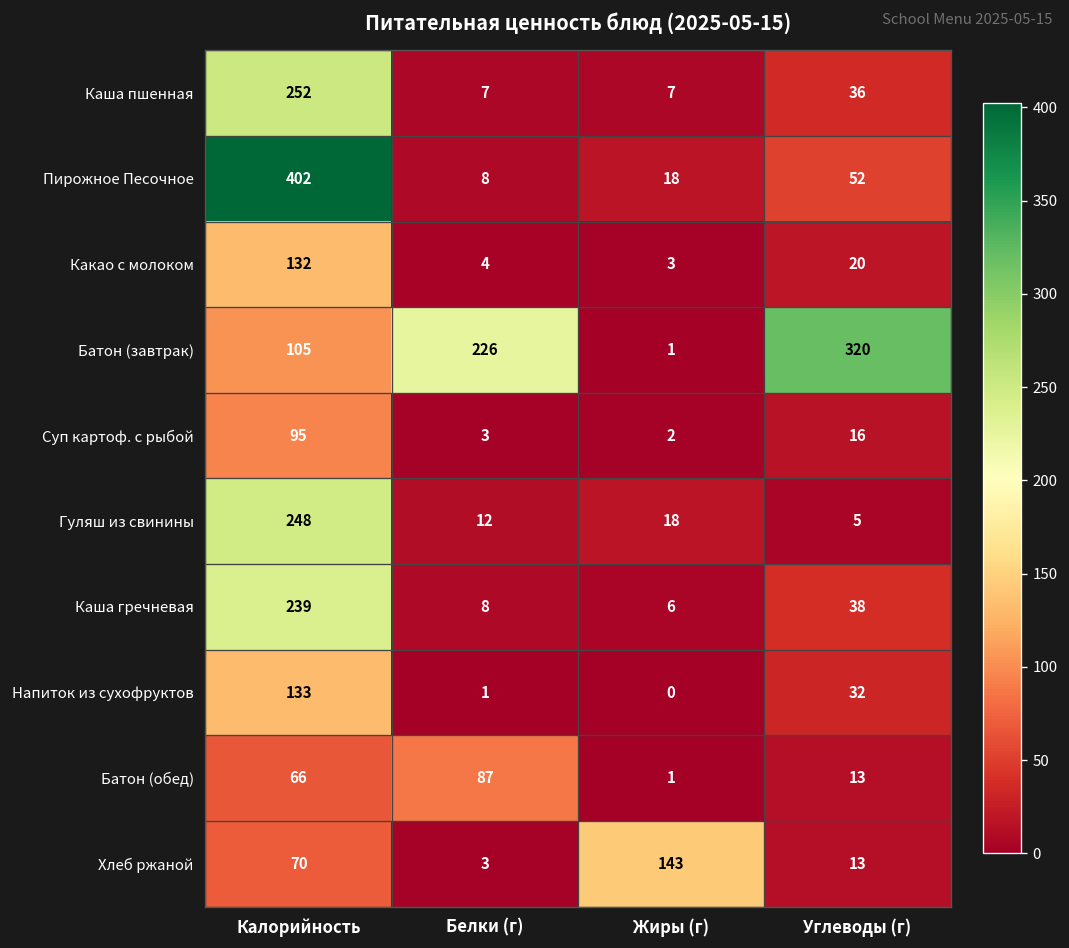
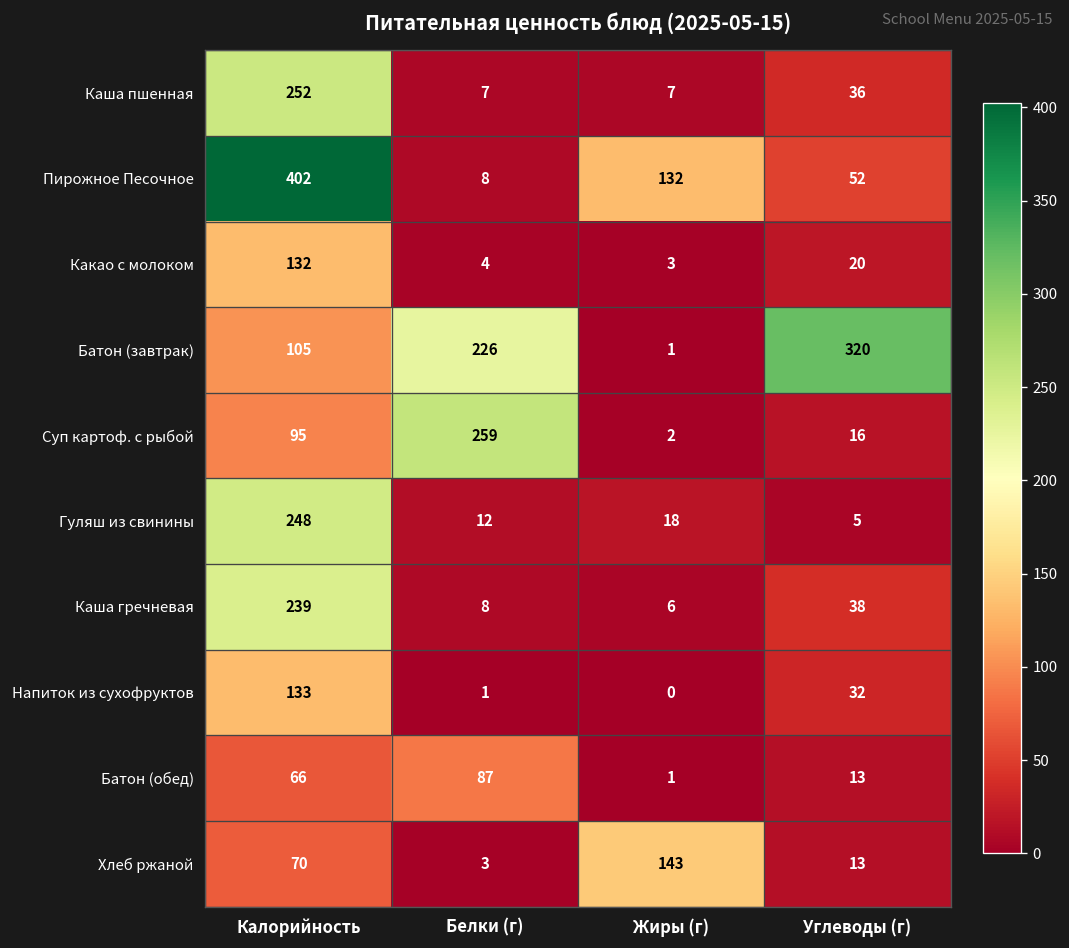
Пирожное Песочное, Жиры (г): 18 -> 132
Суп картоф. с рыбой, Белки (г): 3 -> 259
